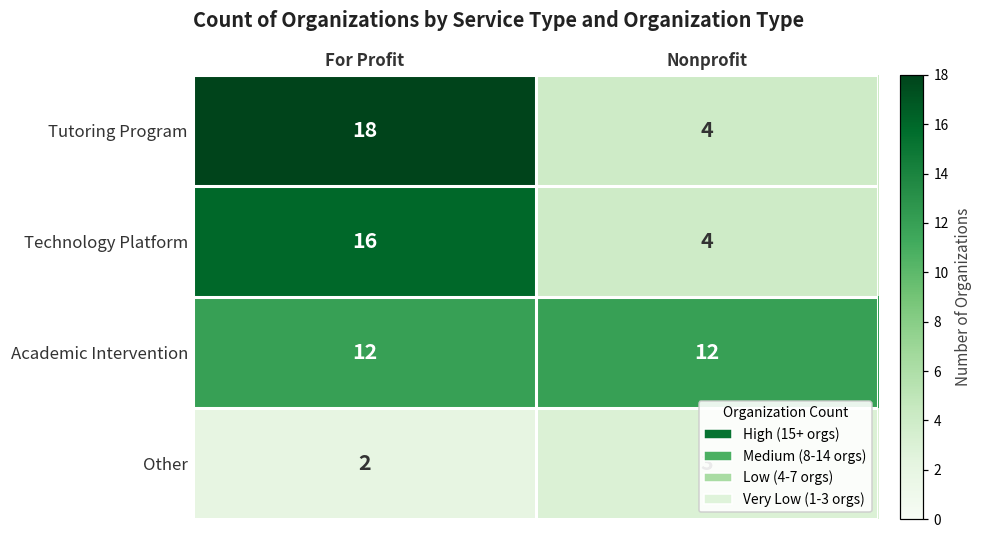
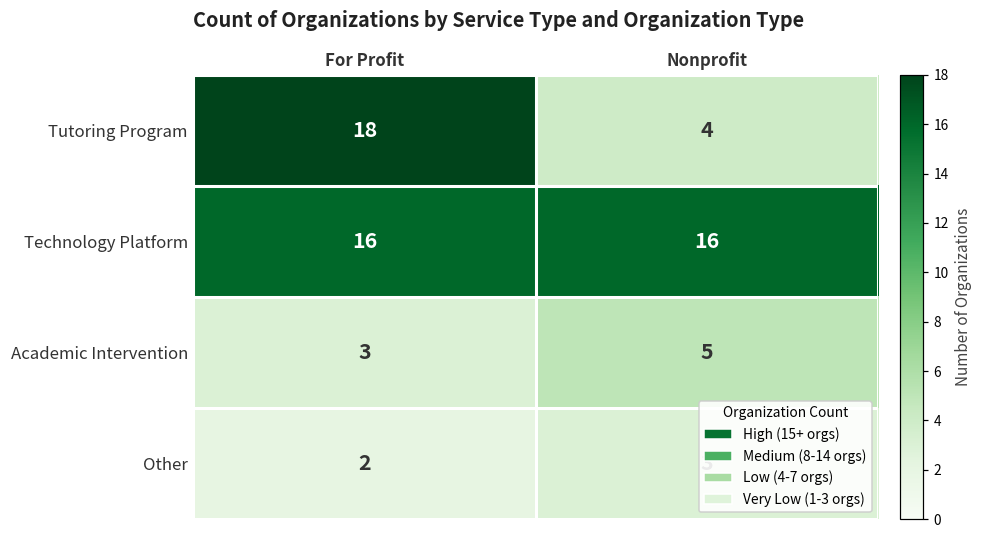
Technology Platform, Nonprofit: 4 -> 16
Academic Intervention, For Profit: 12 -> 3
Academic Intervention, Nonprofit: 12 -> 5
